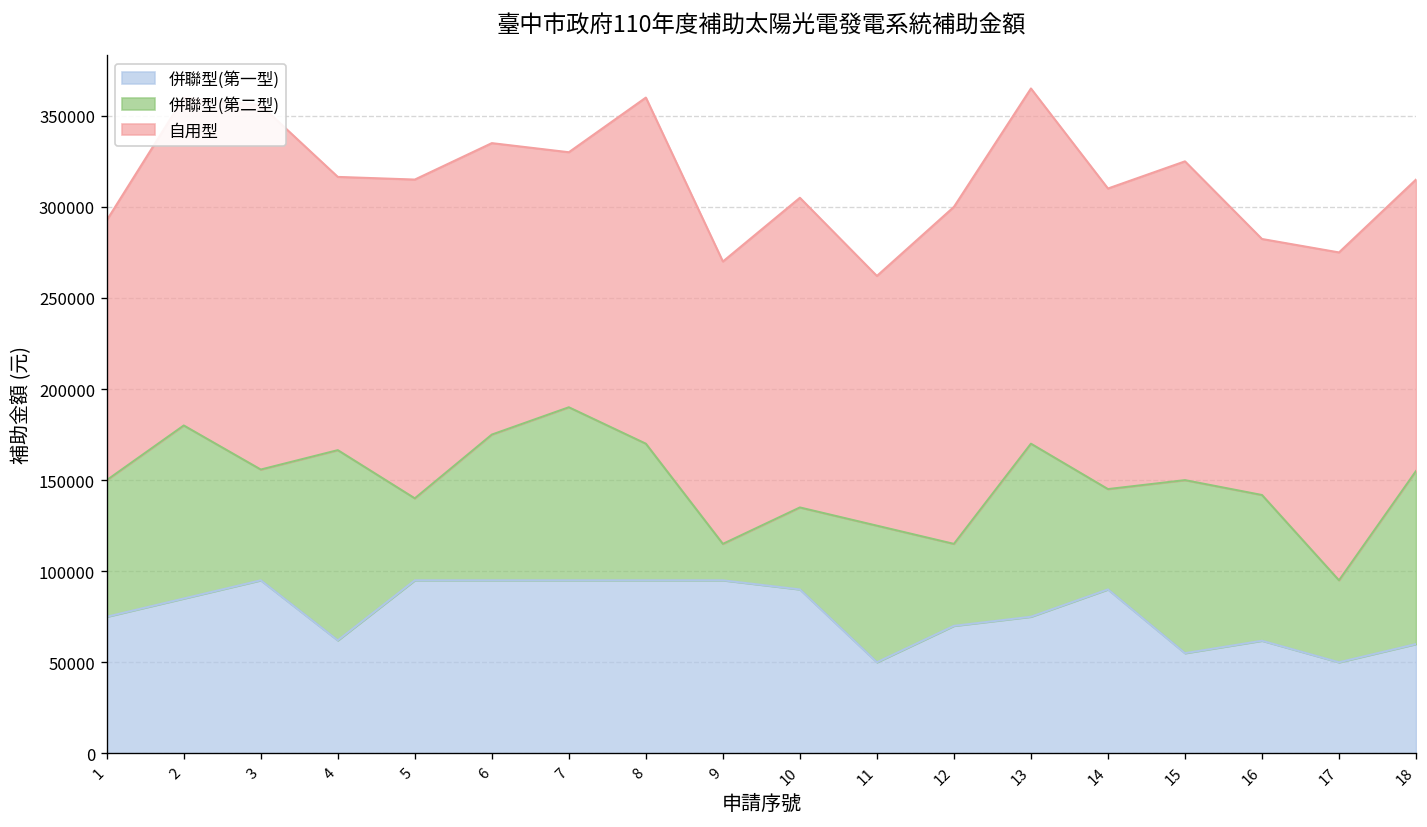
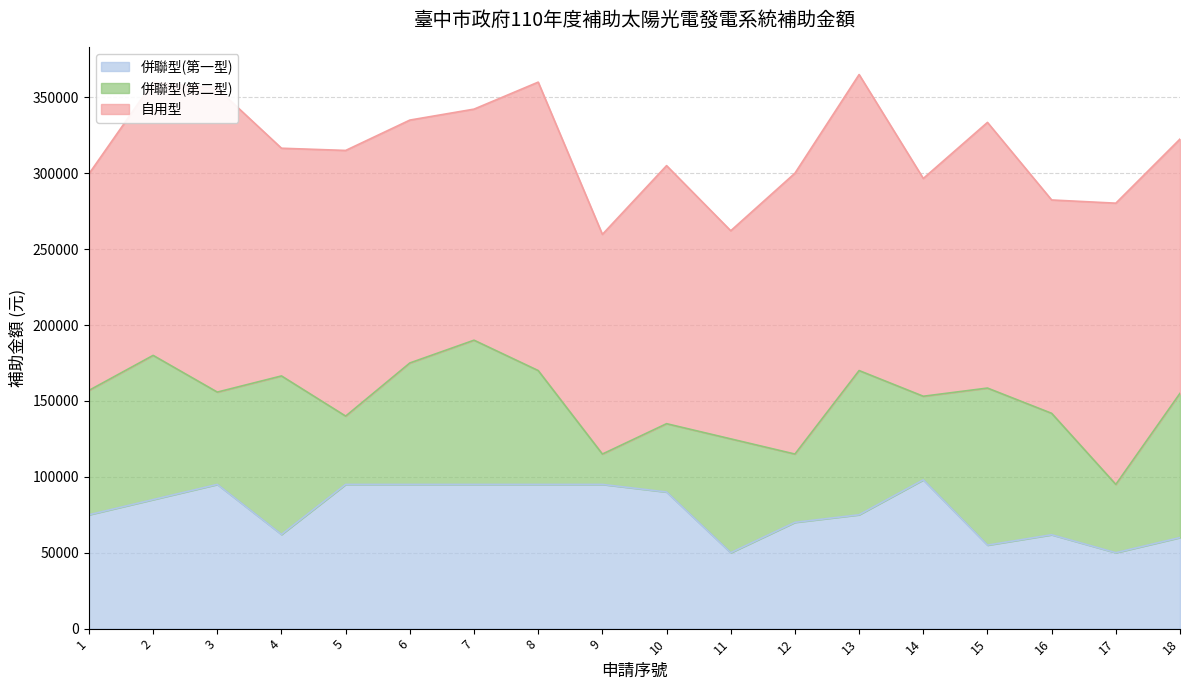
併聯型(第二型), 1: 75000 -> 82000
自用型, 7: 140000 -> 152000
自用型, 9: 155000 -> 145000
併聯型(第一型), 14: 90000 -> 98000
自用型, 14: 165000 -> 143000
併聯型(第二型), 15: 95000 -> 103000
自用型, 17: 180000 -> 185000
自用型, 18: 160000 -> 168000
